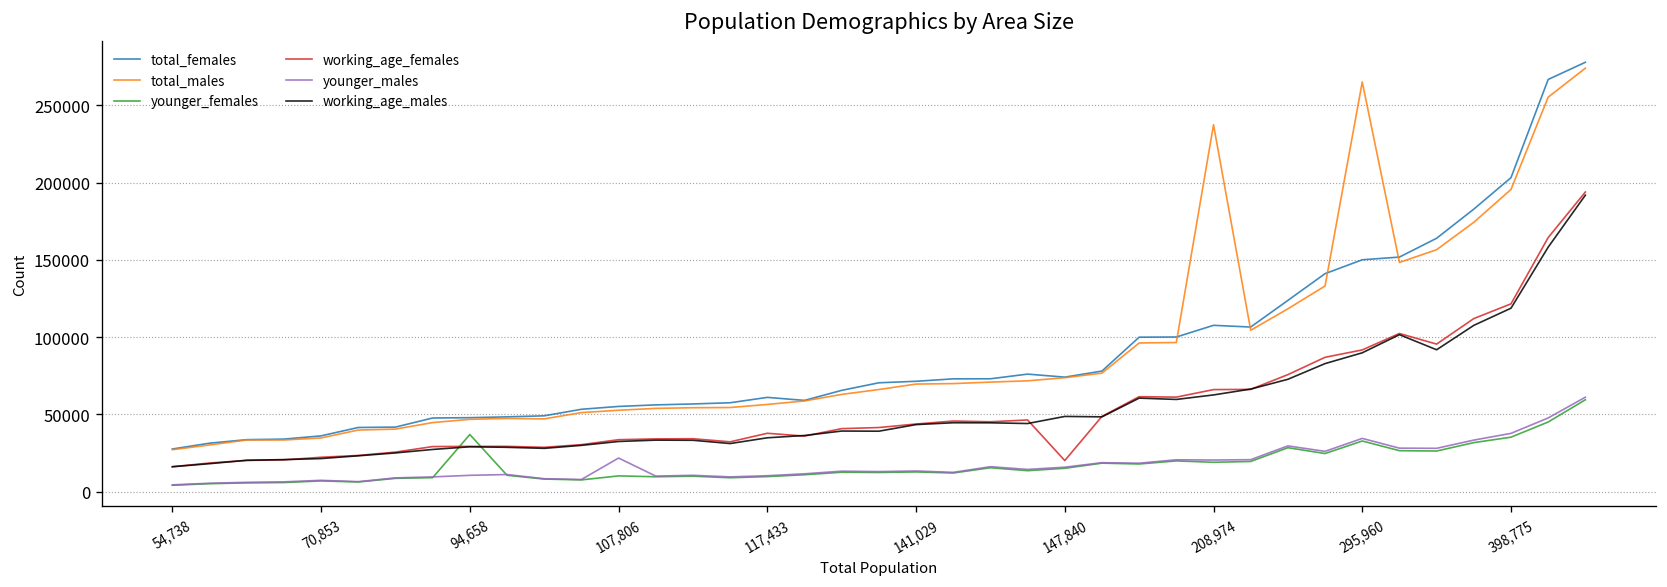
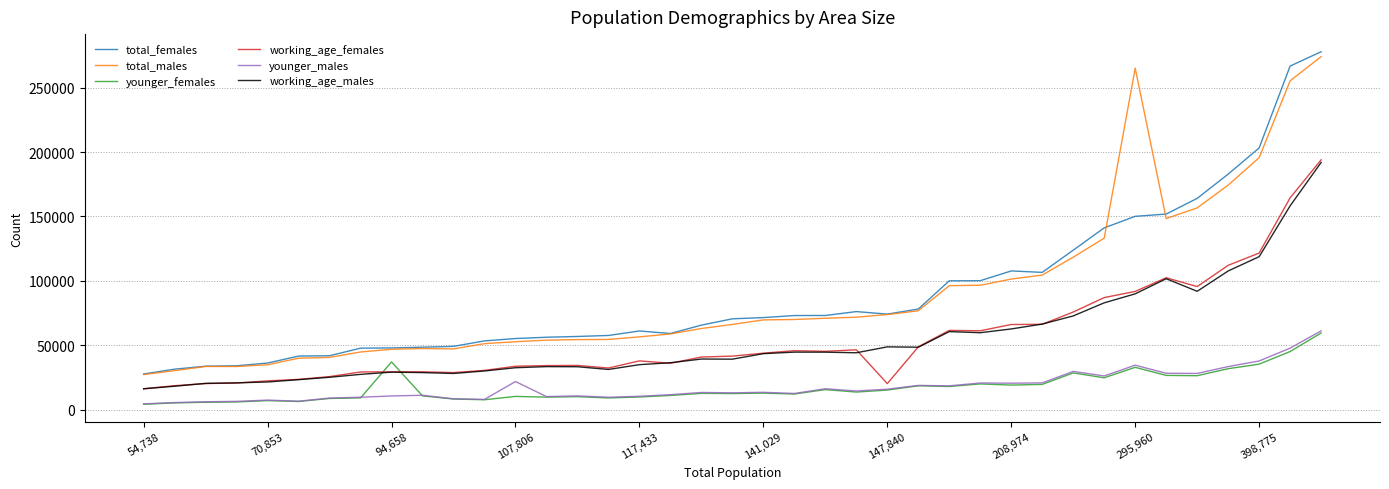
total_males, 208,974: 237000 -> 101000
